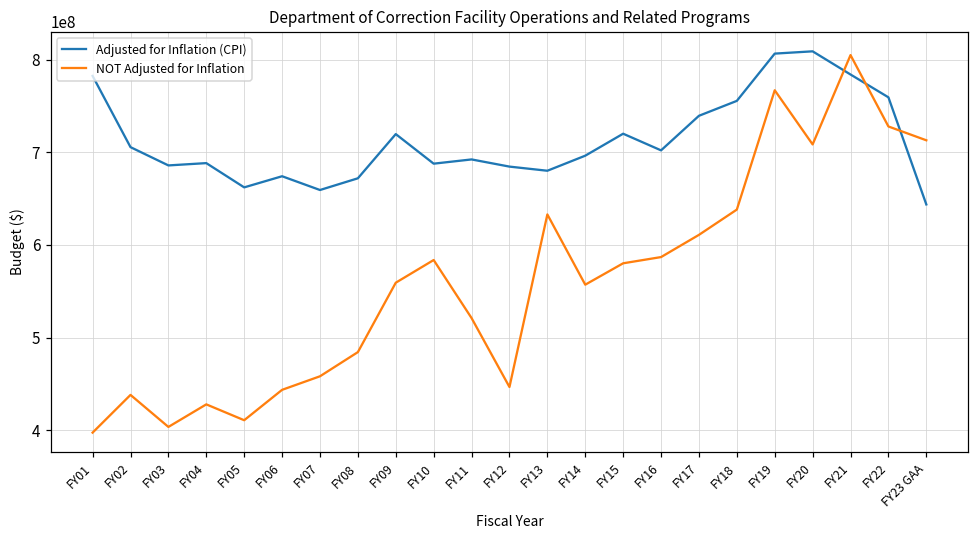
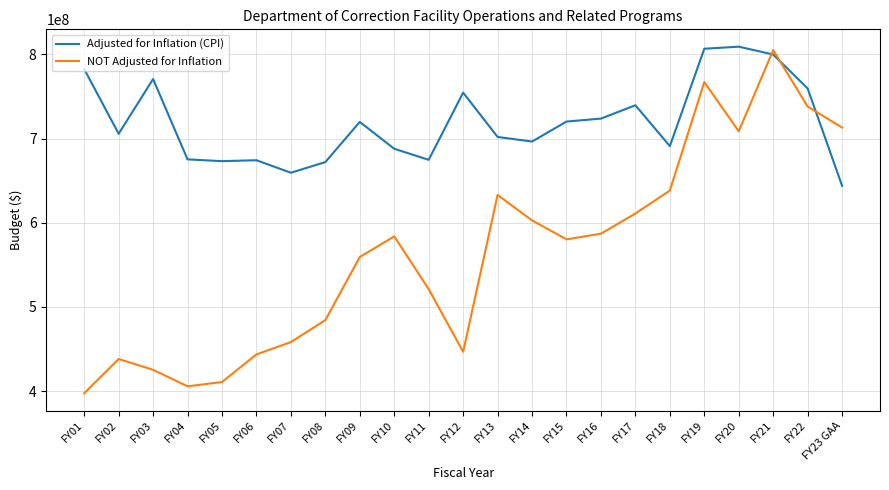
Adjusted for Inflation (CPI), FY03: 690000000 -> 770000000
NOT Adjusted for Inflation, FY03: 400000000 -> 430000000
Adjusted for Inflation (CPI), FY04: 690000000 -> 680000000
NOT Adjusted for Inflation, FY04: 430000000 -> 410000000
Adjusted for Inflation (CPI), FY05: 660000000 -> 670000000
Adjusted for Inflation (CPI), FY11: 690000000 -> 670000000
Adjusted for Inflation (CPI), FY12: 680000000 -> 750000000
Adjusted for Inflation (CPI), FY13: 680000000 -> 700000000
NOT Adjusted for Inflation, FY14: 560000000 -> 600000000
Adjusted for Inflation (CPI), FY16: 700000000 -> 720000000
Adjusted for Inflation (CPI), FY18: 760000000 -> 690000000
Adjusted for Inflation (CPI), FY21: 780000000 -> 800000000
NOT Adjusted for Inflation, FY22: 730000000 -> 740000000
